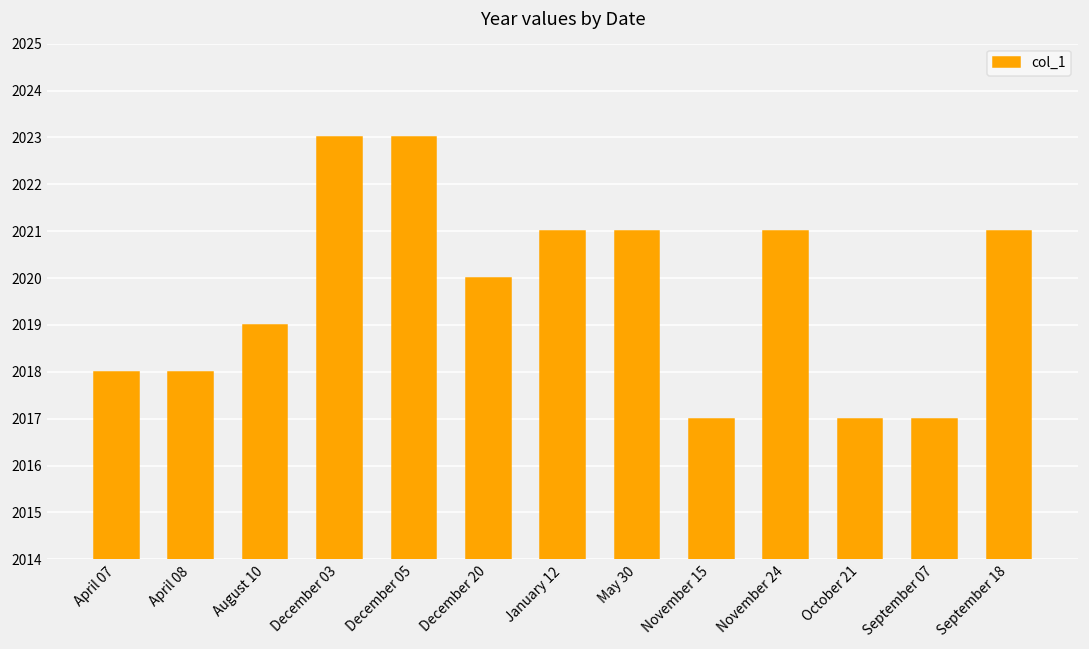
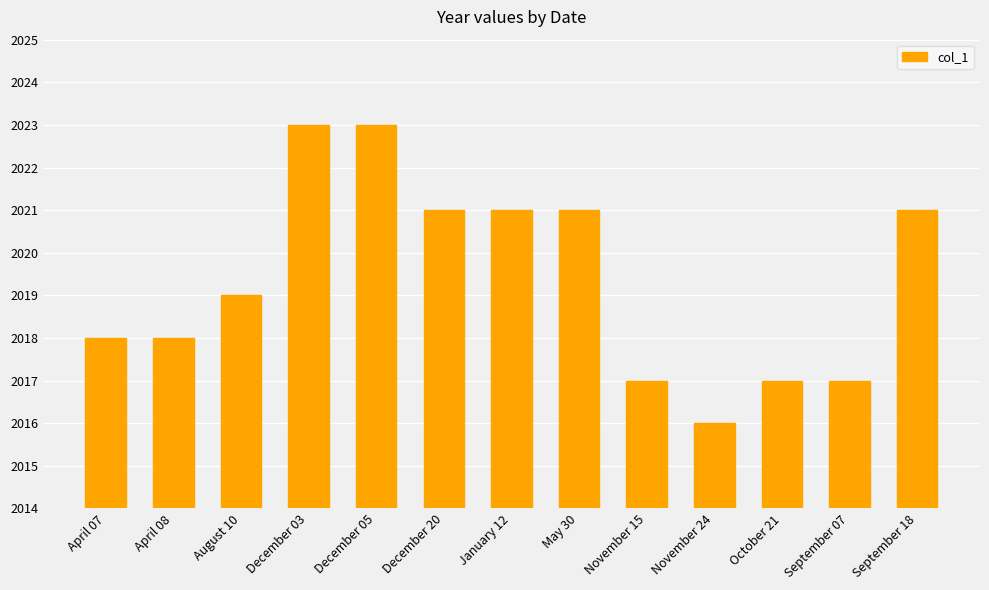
December 20: 2020 -> 2021
November 24: 2021 -> 2016
